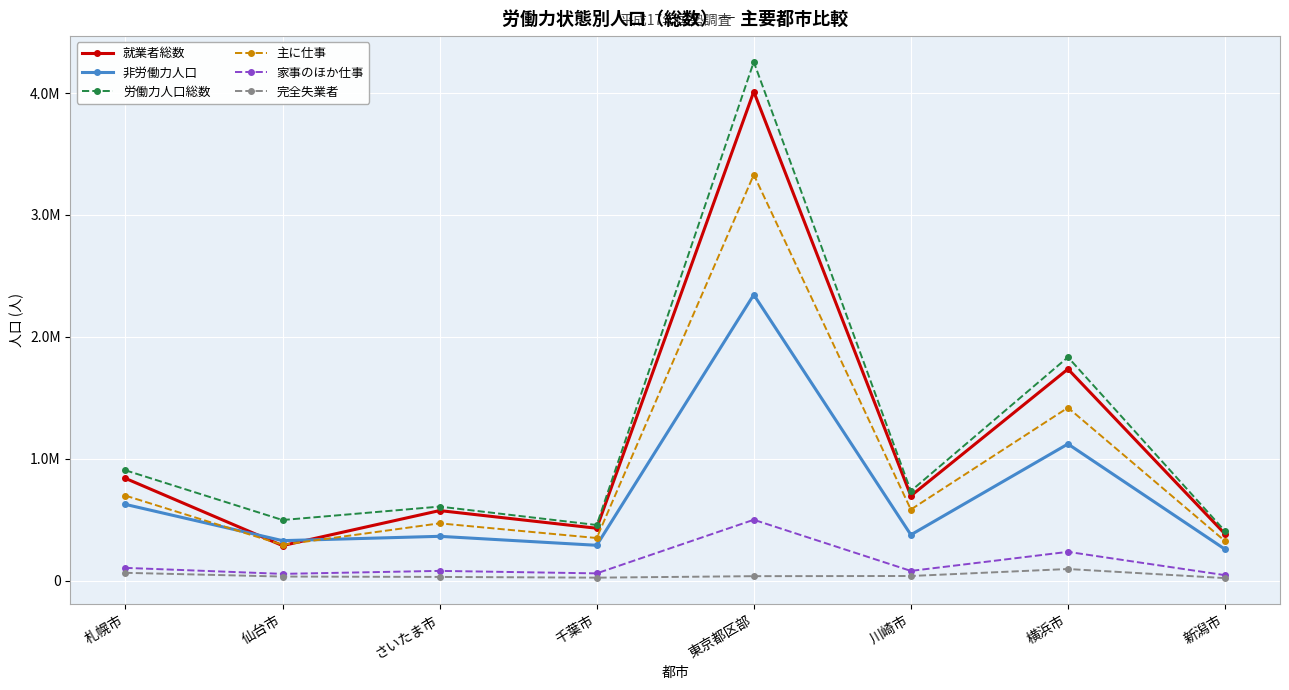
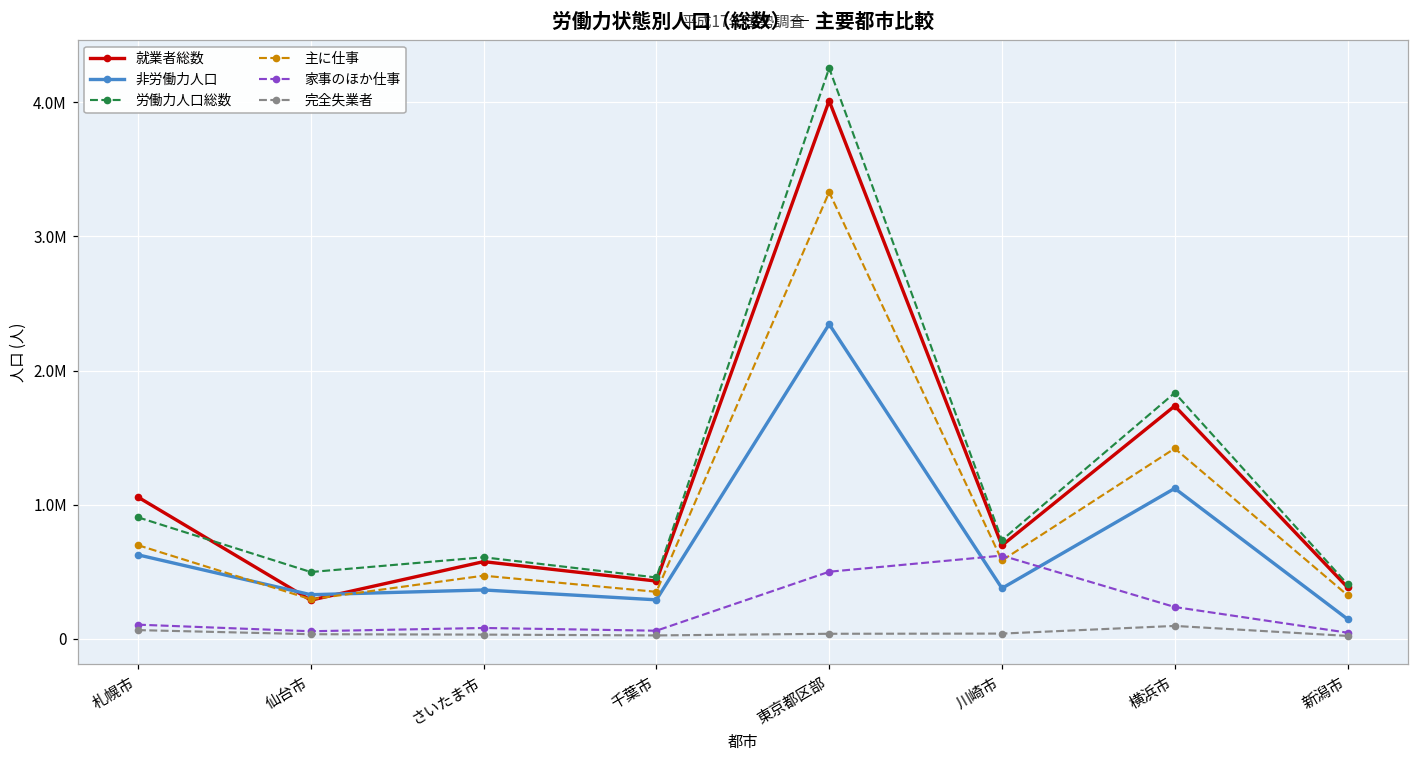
就業者総数, 札幌市: 840000 -> 1060000
家事のほか仕事, 川崎市: 80000 -> 620000
非労働力人口, 新潟市: 260000 -> 150000
